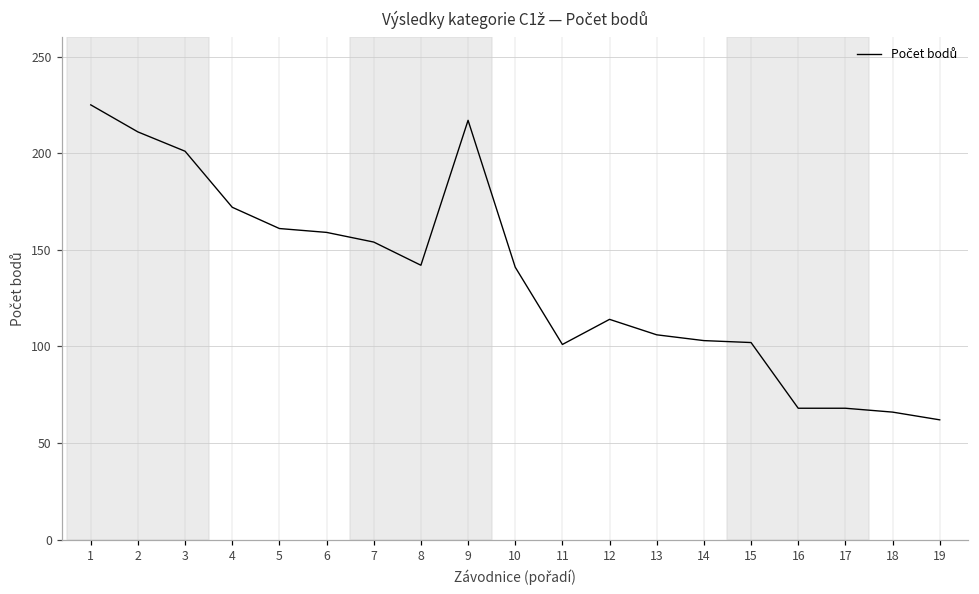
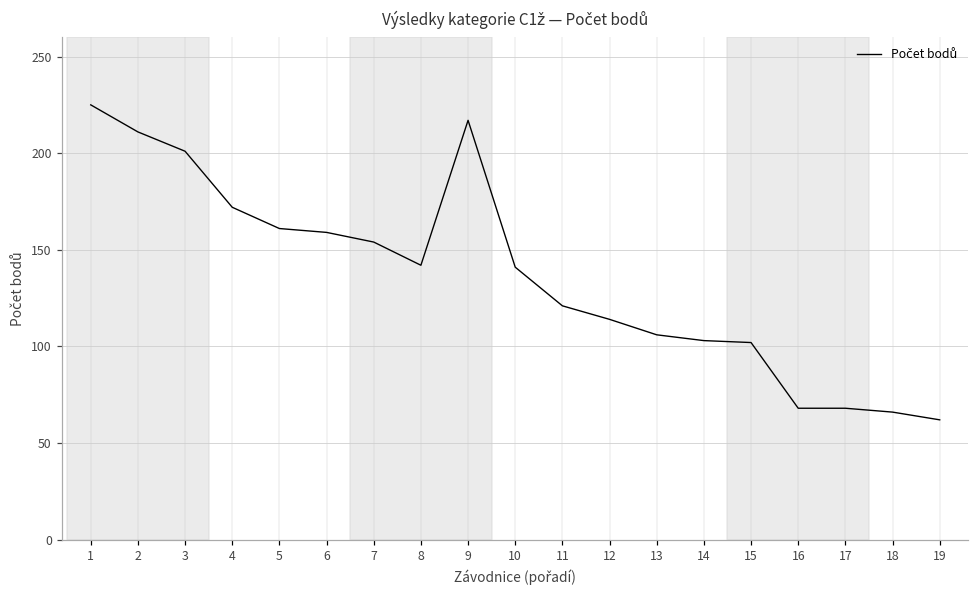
11: 101 -> 121
